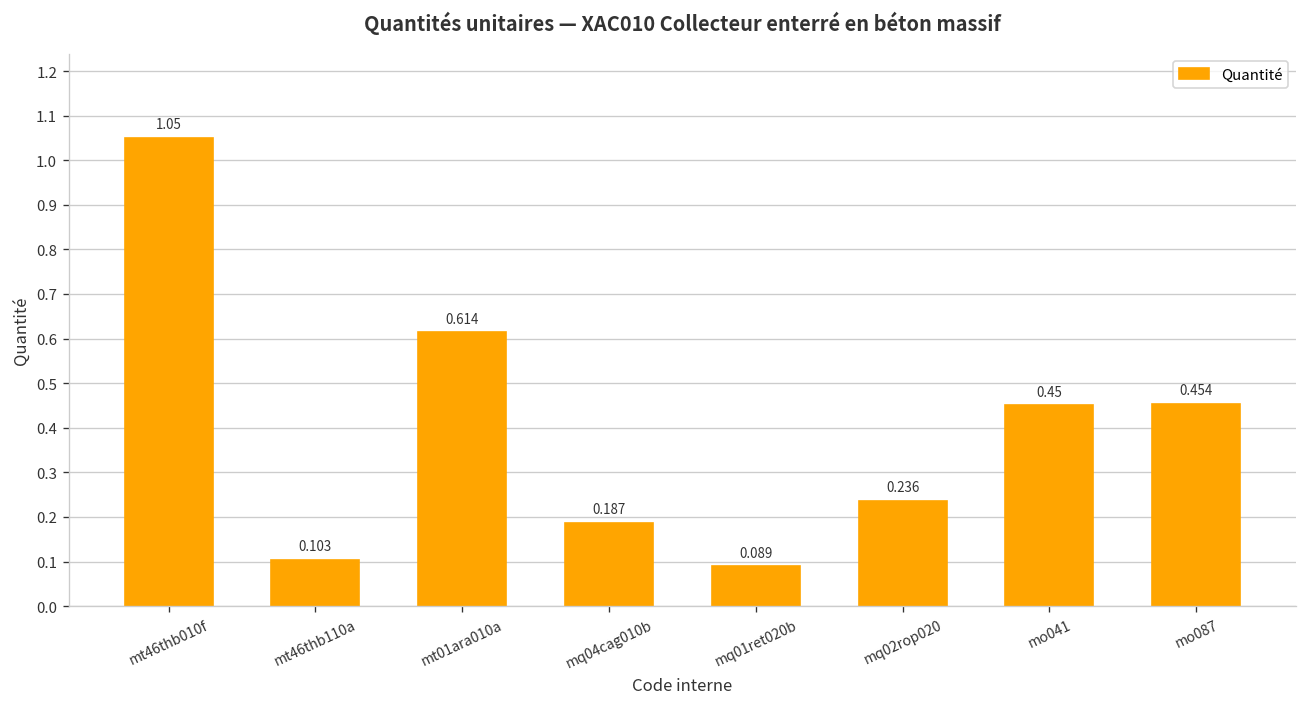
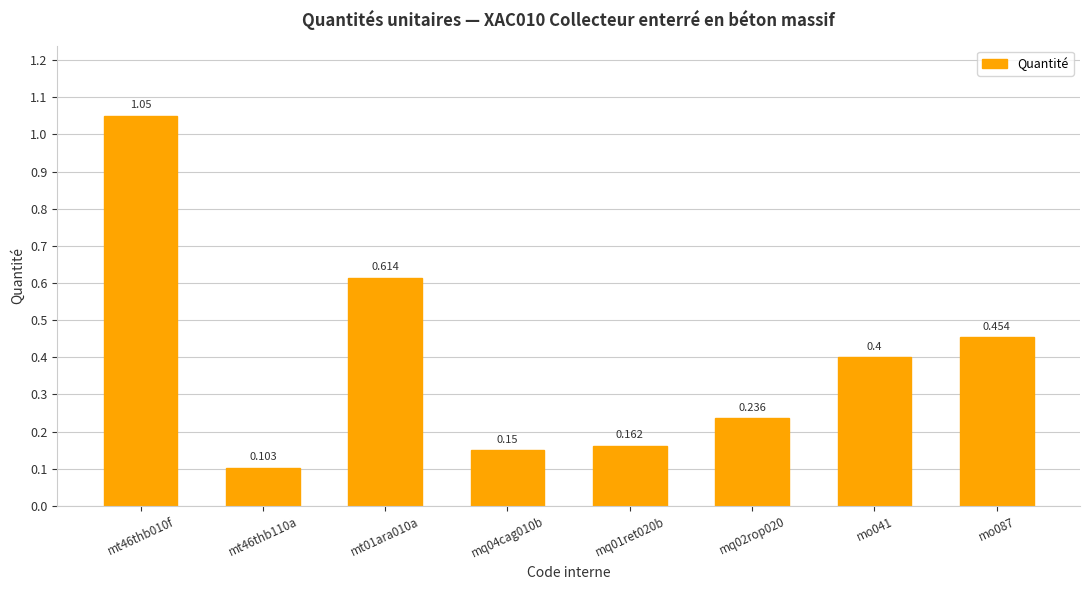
mq04cag010b: 0.187 -> 0.15
mq01ret020b: 0.089 -> 0.162
mo041: 0.45 -> 0.4
